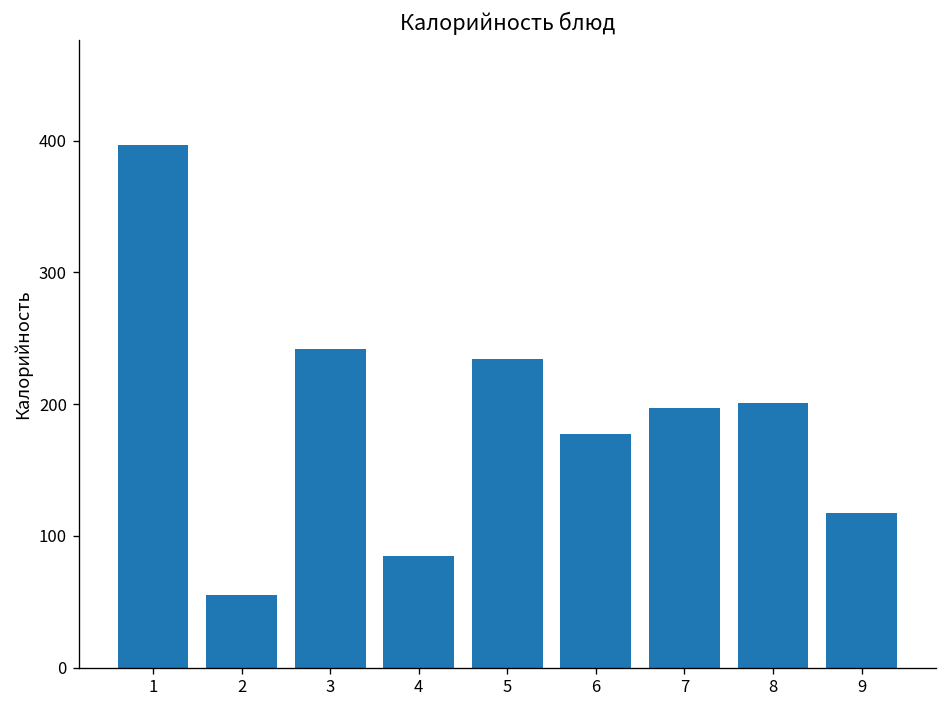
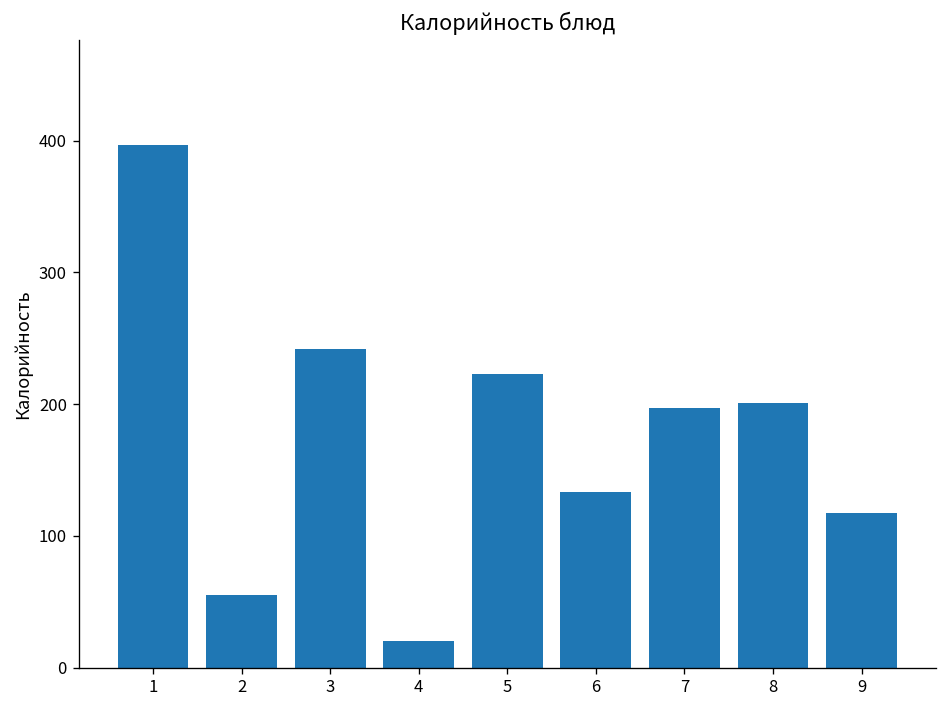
4: 85 -> 20
5: 234 -> 223
6: 177 -> 133
